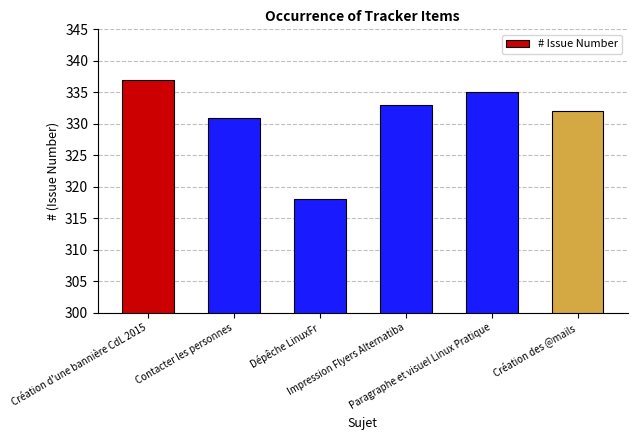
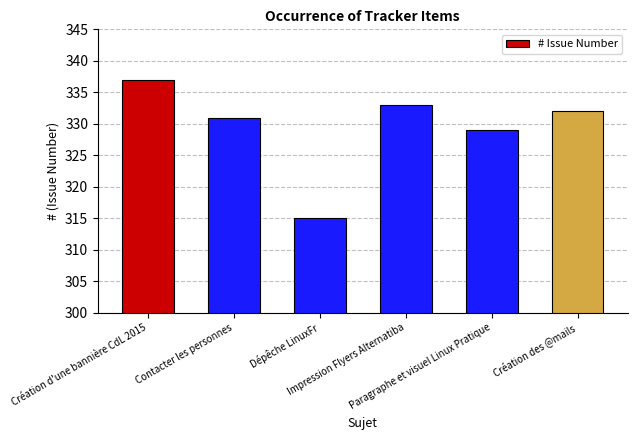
Dépêche LinuxFr: 318 -> 315
Paragraphe et visuel Linux Pratique: 335 -> 329
